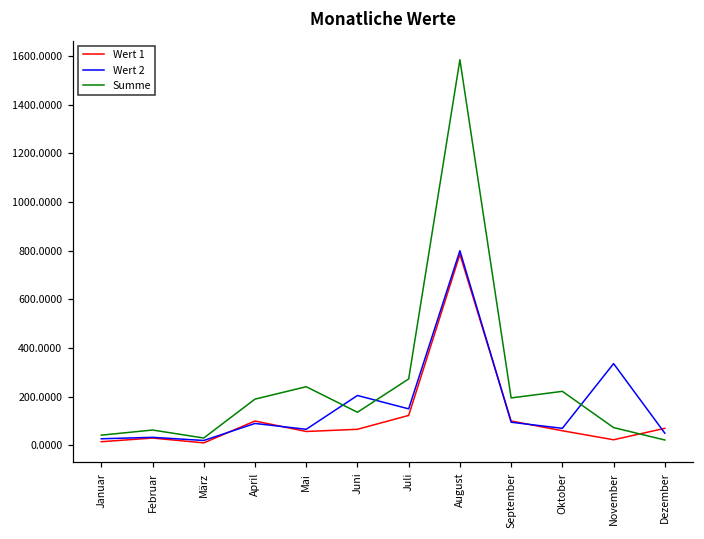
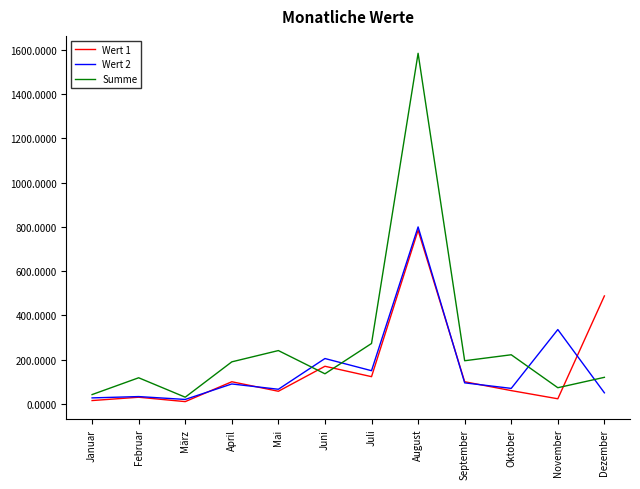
Summe, Februar: 60 -> 120
Wert 1, Juni: 70 -> 170
Wert 1, Dezember: 70 -> 490
Summe, Dezember: 20 -> 120
